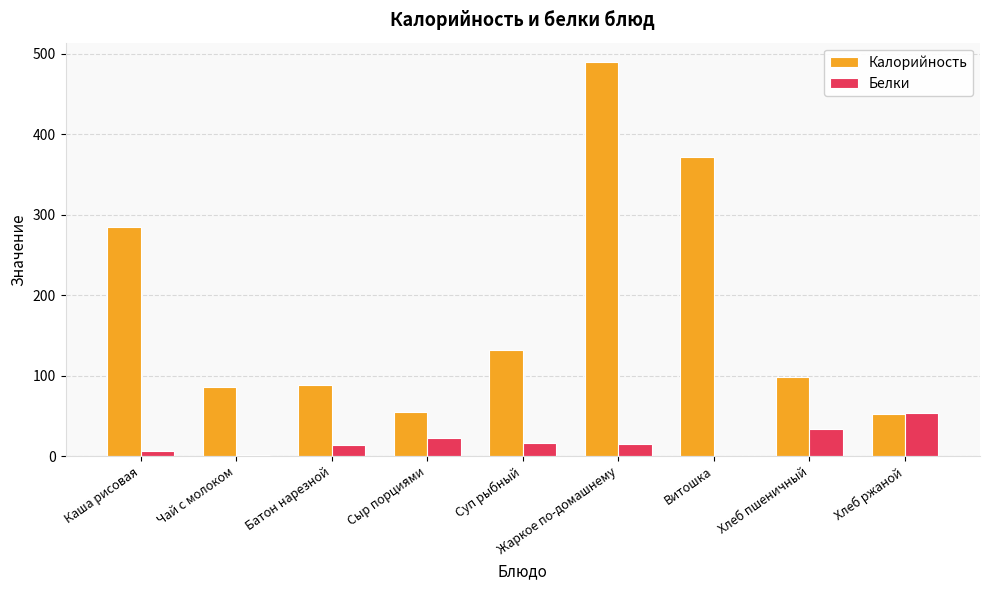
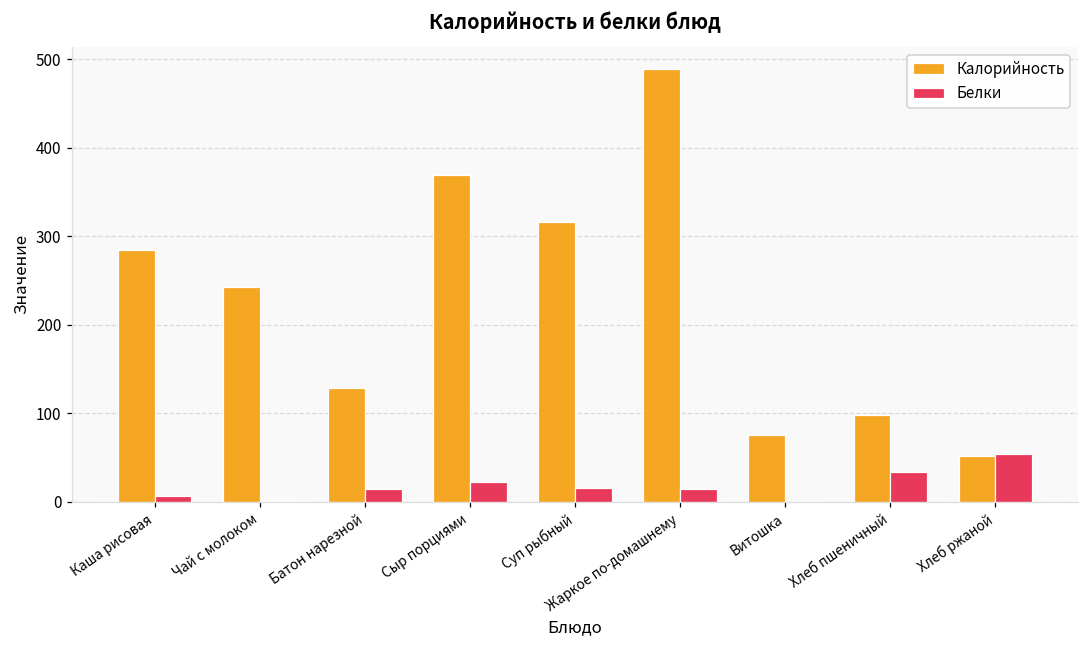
Калорийность, Чай с молоком: 90 -> 240
Калорийность, Батон нарезной: 90 -> 130
Калорийность, Сыр порциями: 50 -> 370
Калорийность, Суп рыбный: 130 -> 320
Калорийность, Витошка: 370 -> 80
